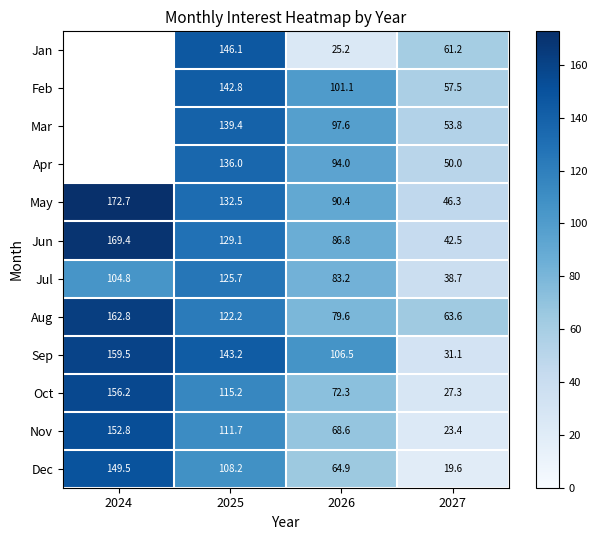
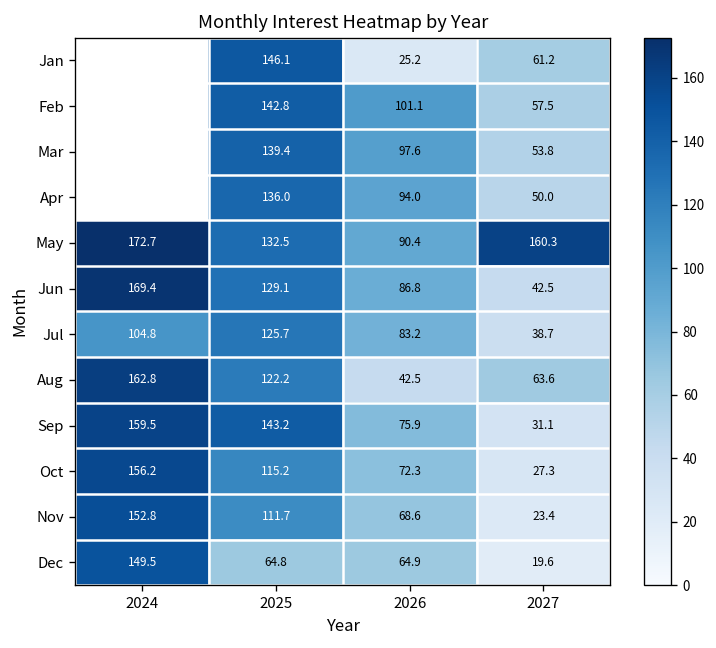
May, 2027: 46.3 -> 160.3
Aug, 2026: 79.6 -> 42.5
Sep, 2026: 106.5 -> 75.9
Dec, 2025: 108.2 -> 64.8
